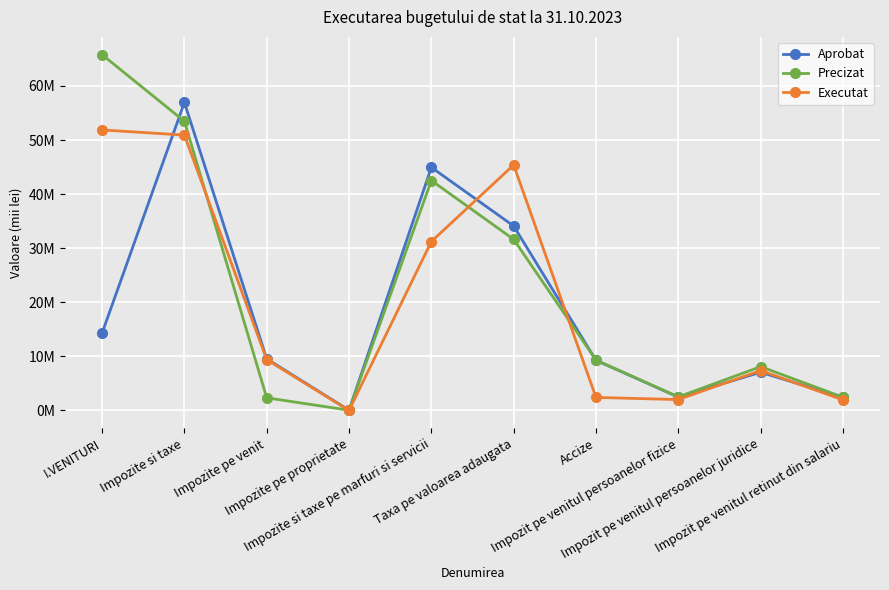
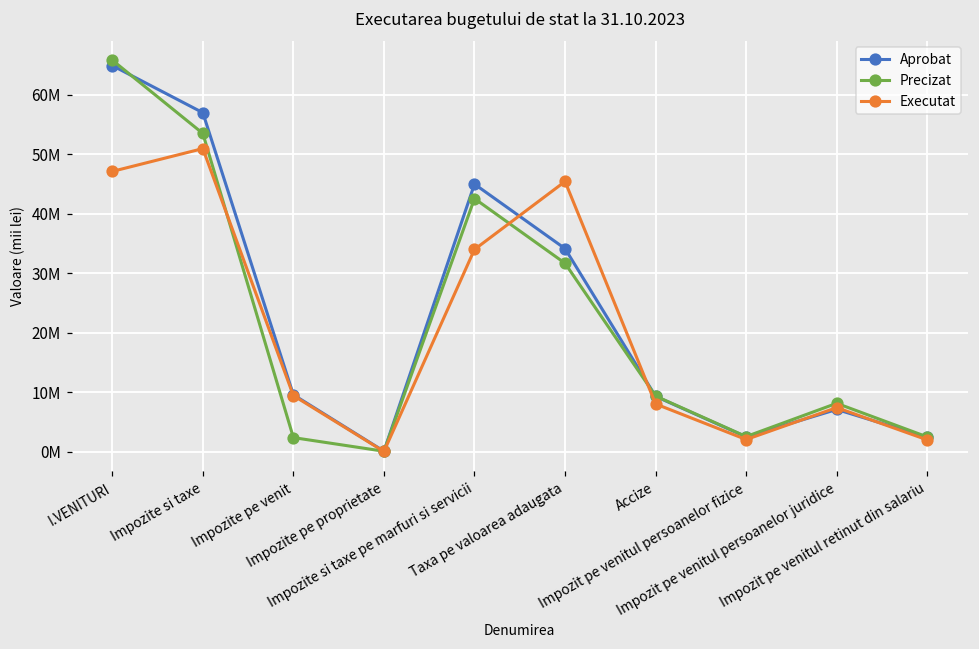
Aprobat, I.VENITURI: 14000000 -> 65000000
Executat, I.VENITURI: 52000000 -> 47000000
Executat, Impozite si taxe pe marfuri si servicii: 31000000 -> 34000000
Executat, Accize: 2000000 -> 8000000
